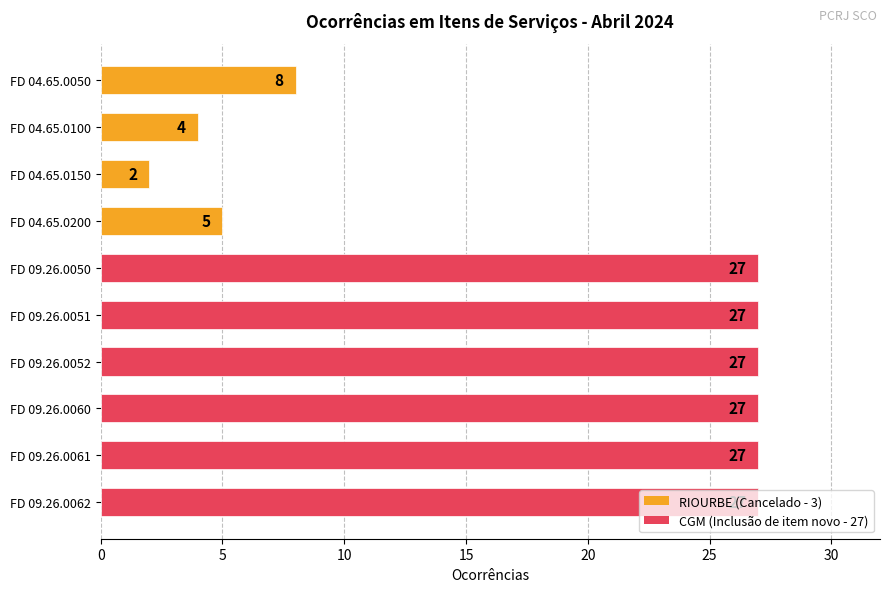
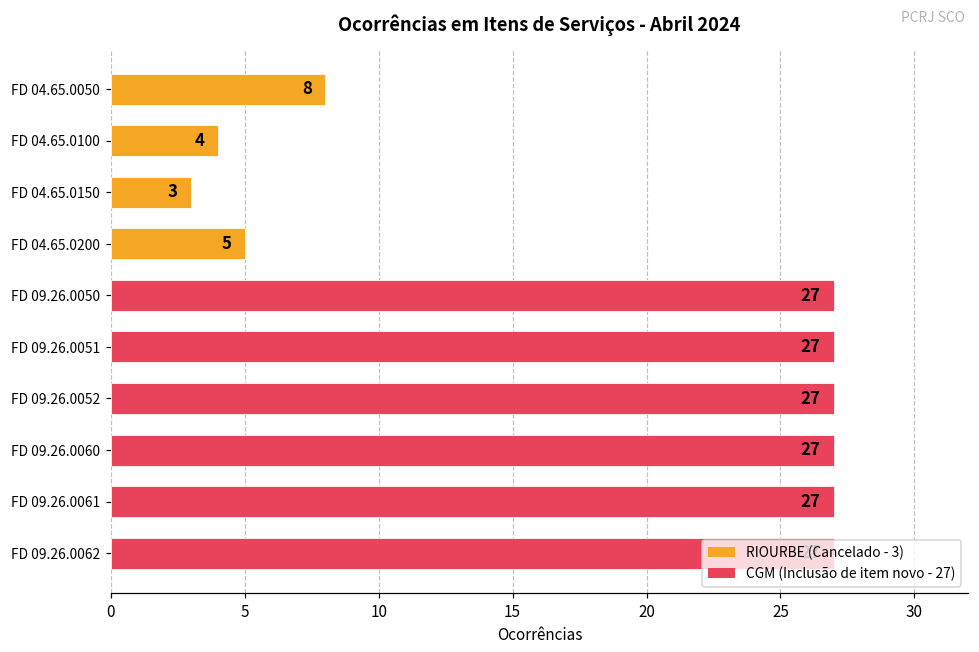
FD 04.65.0150: 2 -> 3
